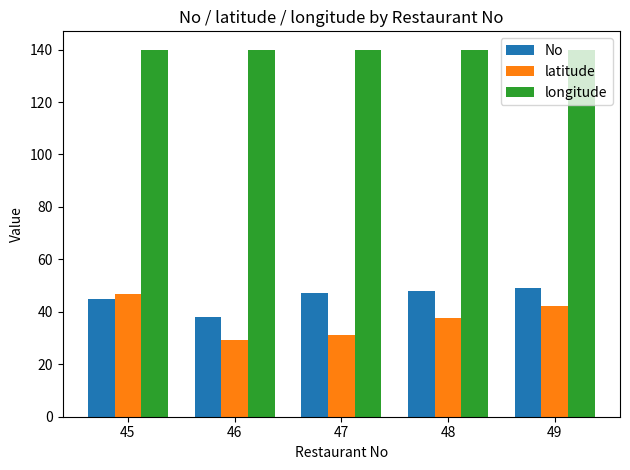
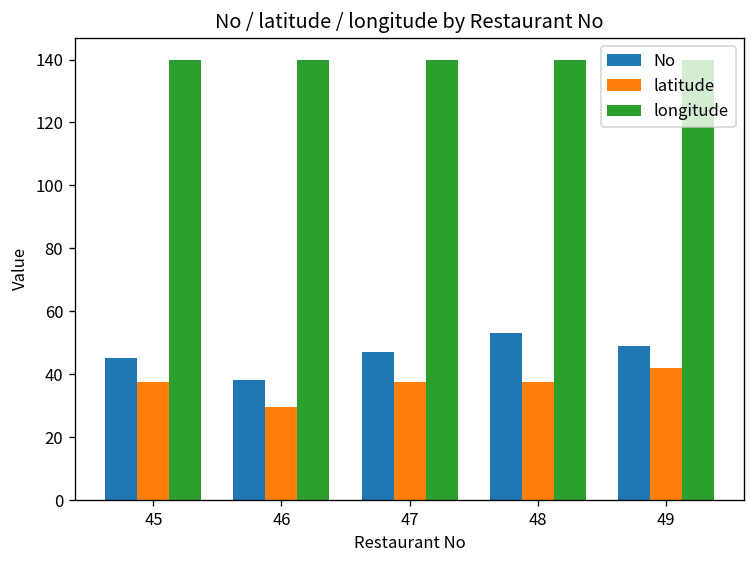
latitude, 45: 47 -> 37
latitude, 47: 31 -> 37
No, 48: 48 -> 53
